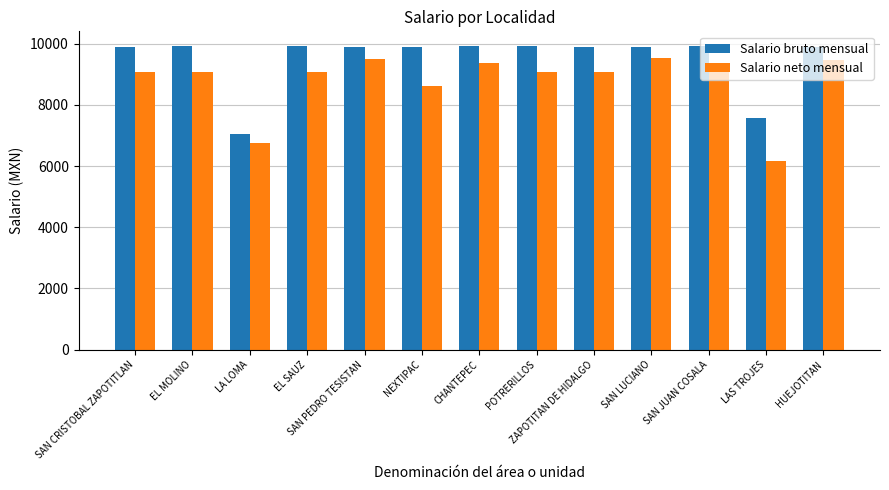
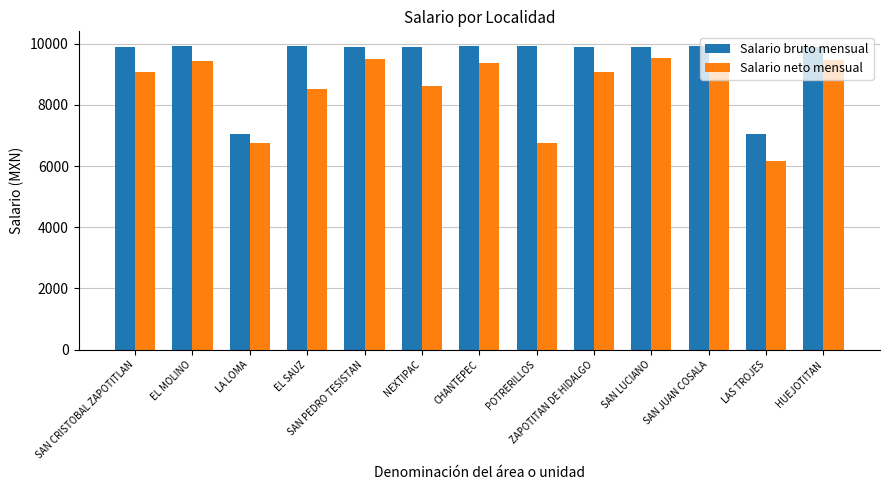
Salario neto mensual, EL MOLINO: 9100 -> 9400
Salario neto mensual, EL SAUZ: 9100 -> 8500
Salario neto mensual, POTRERILLOS: 9100 -> 6700
Salario bruto mensual, LAS TROJES: 7600 -> 7000
